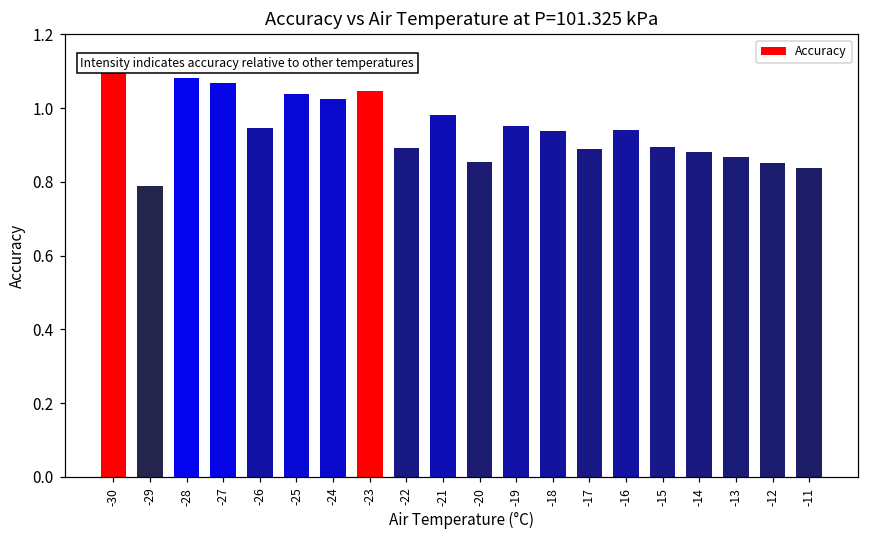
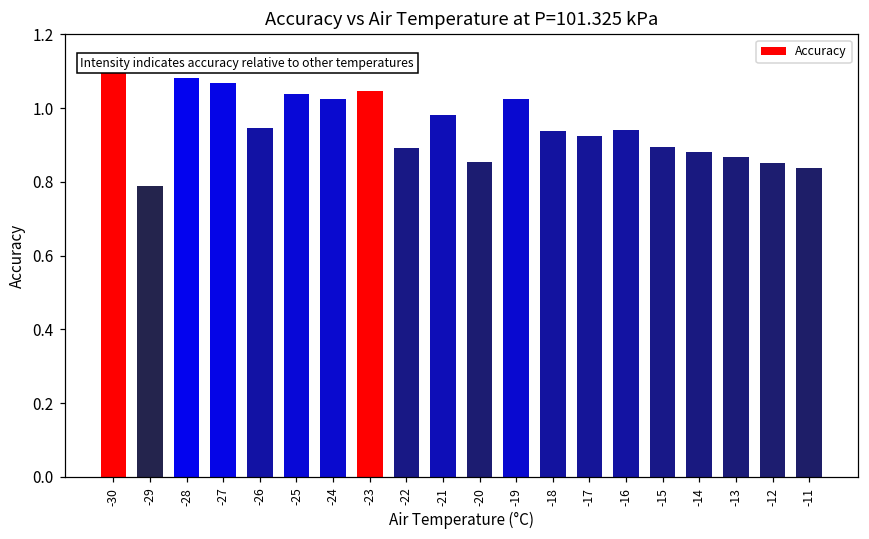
-19: 0.95 -> 1.02
-17: 0.89 -> 0.92
